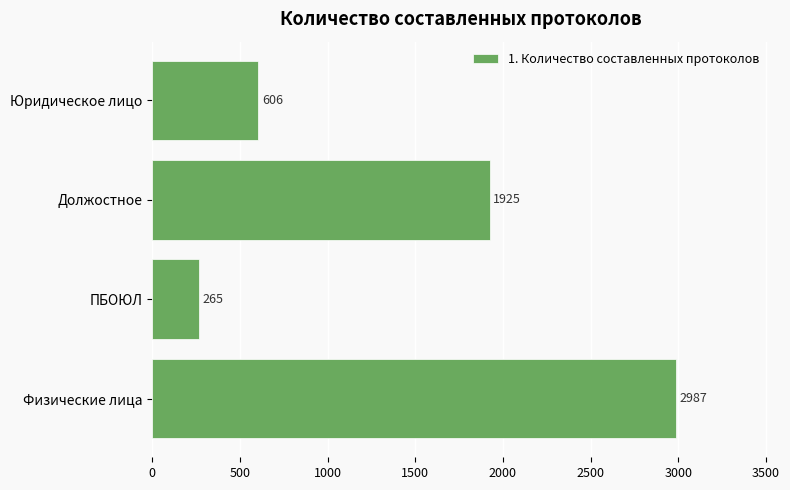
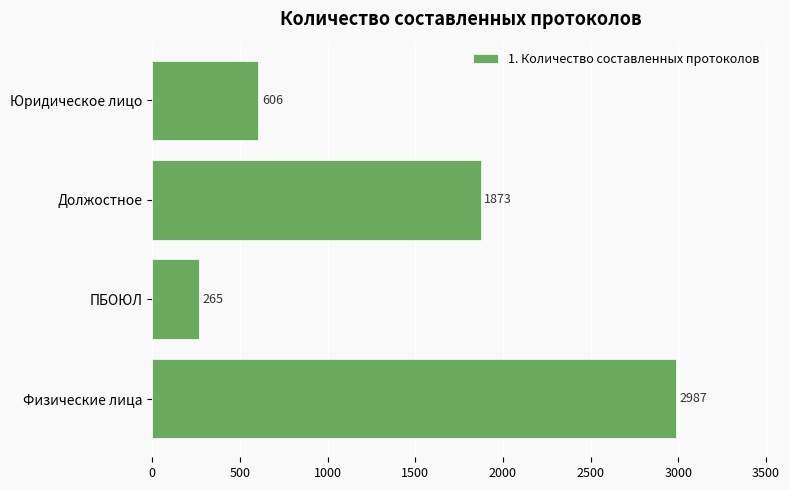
Должостное: 1925 -> 1873
